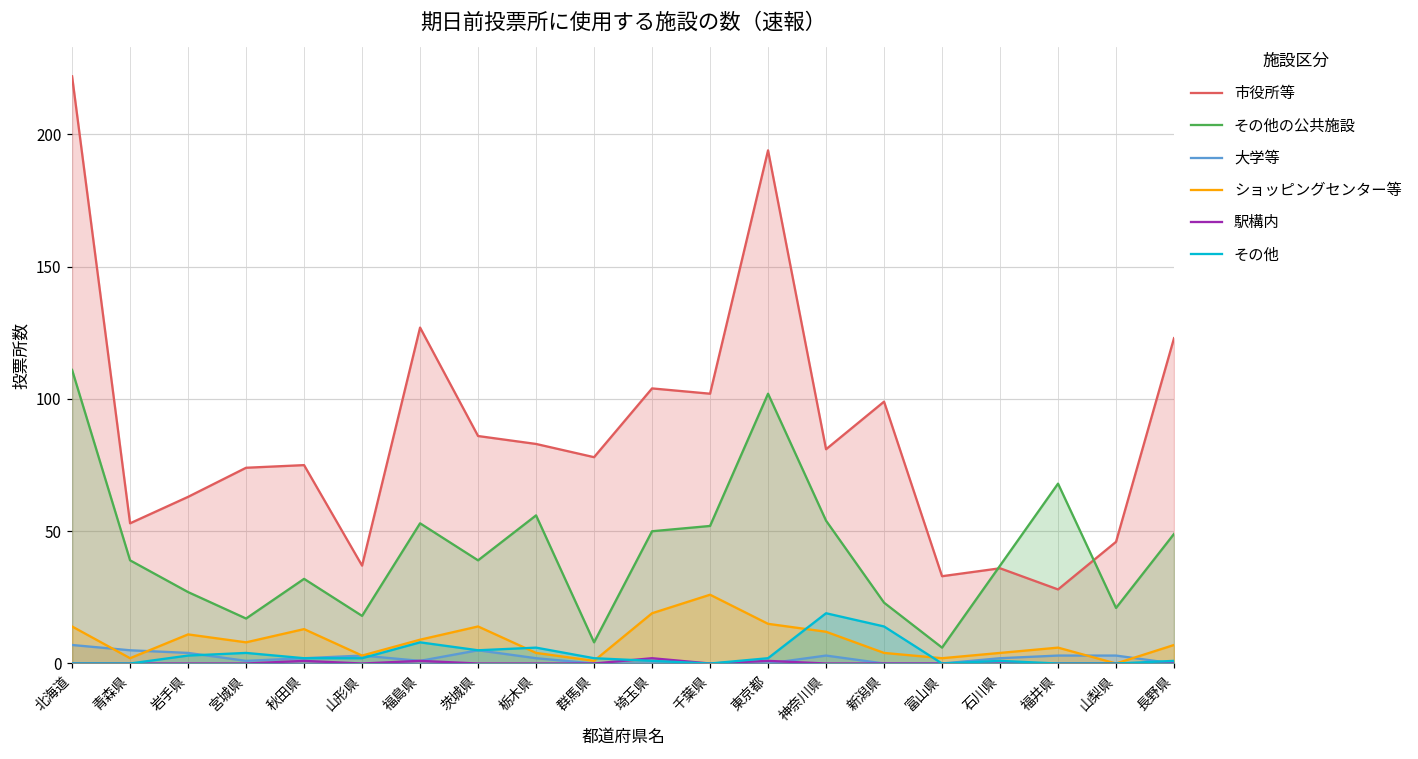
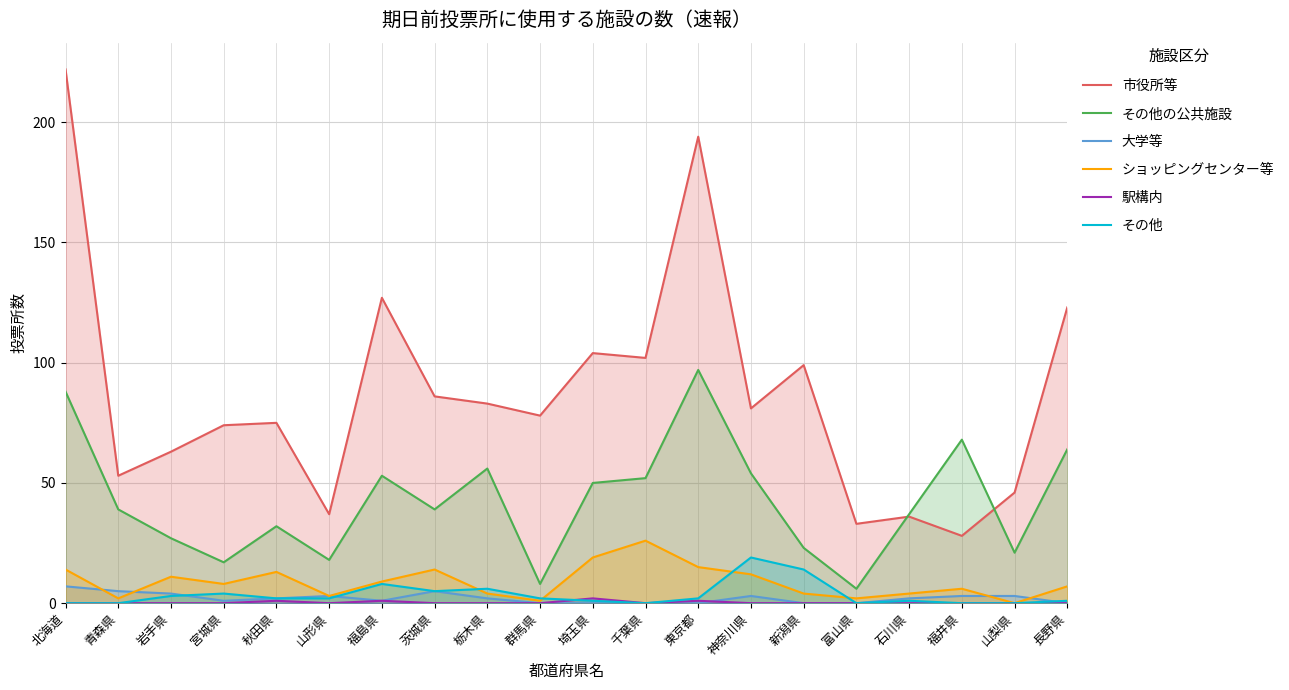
その他の公共施設, 北海道: 111 -> 88
その他の公共施設, 東京都: 102 -> 97
その他の公共施設, 長野県: 49 -> 64
